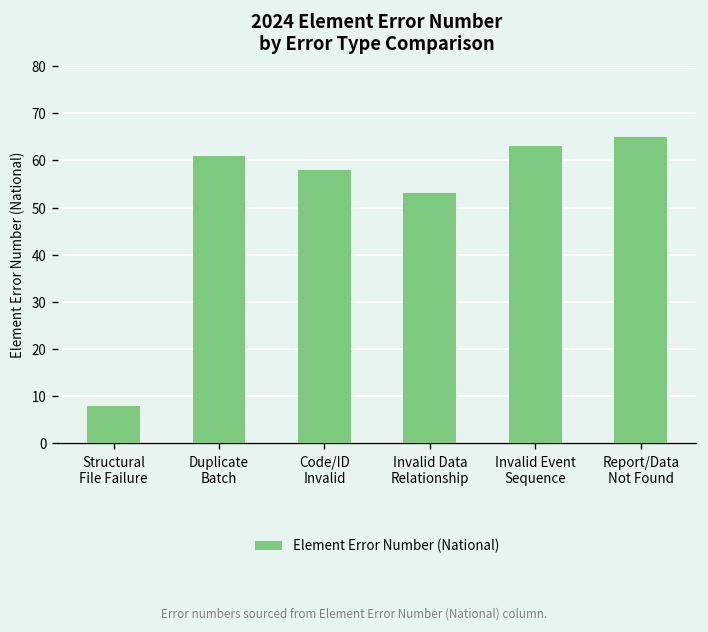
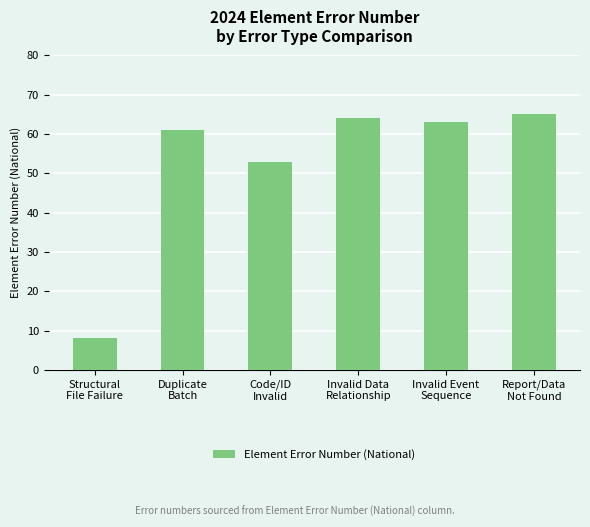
Code/ID Invalid: 58 -> 53
Invalid Data Relationship: 53 -> 64
